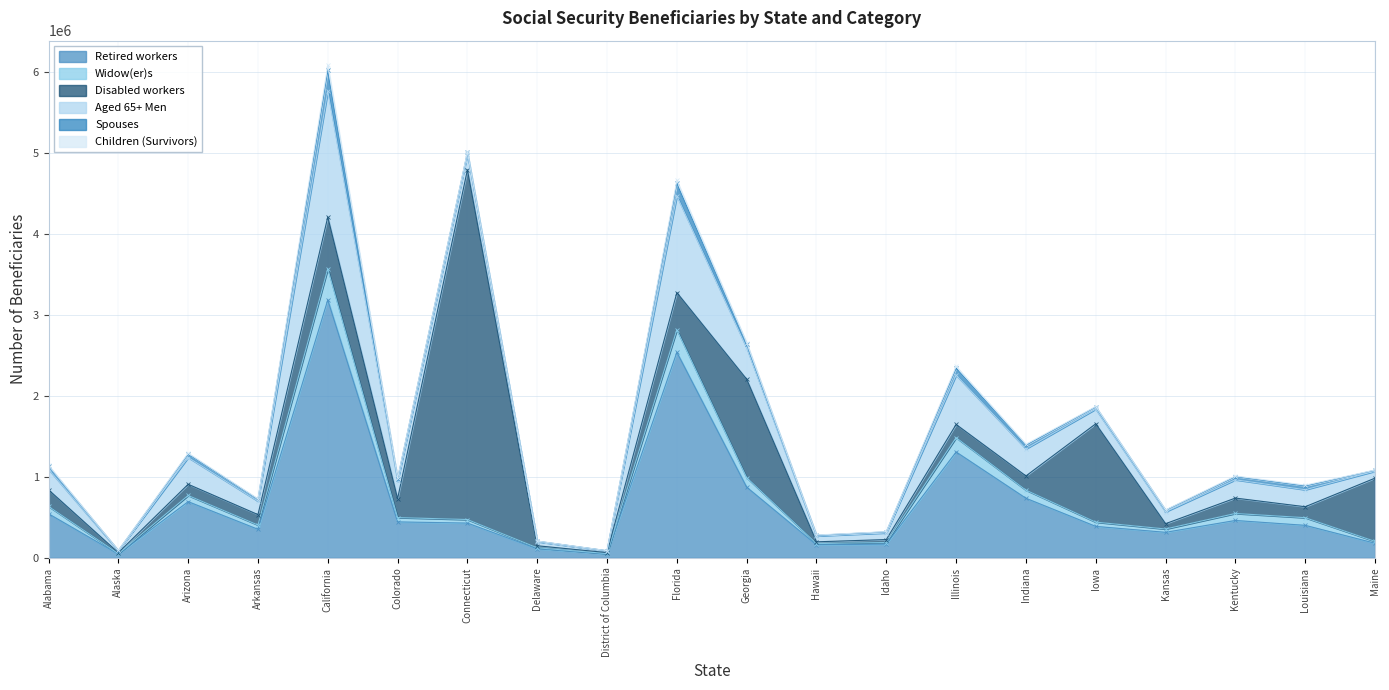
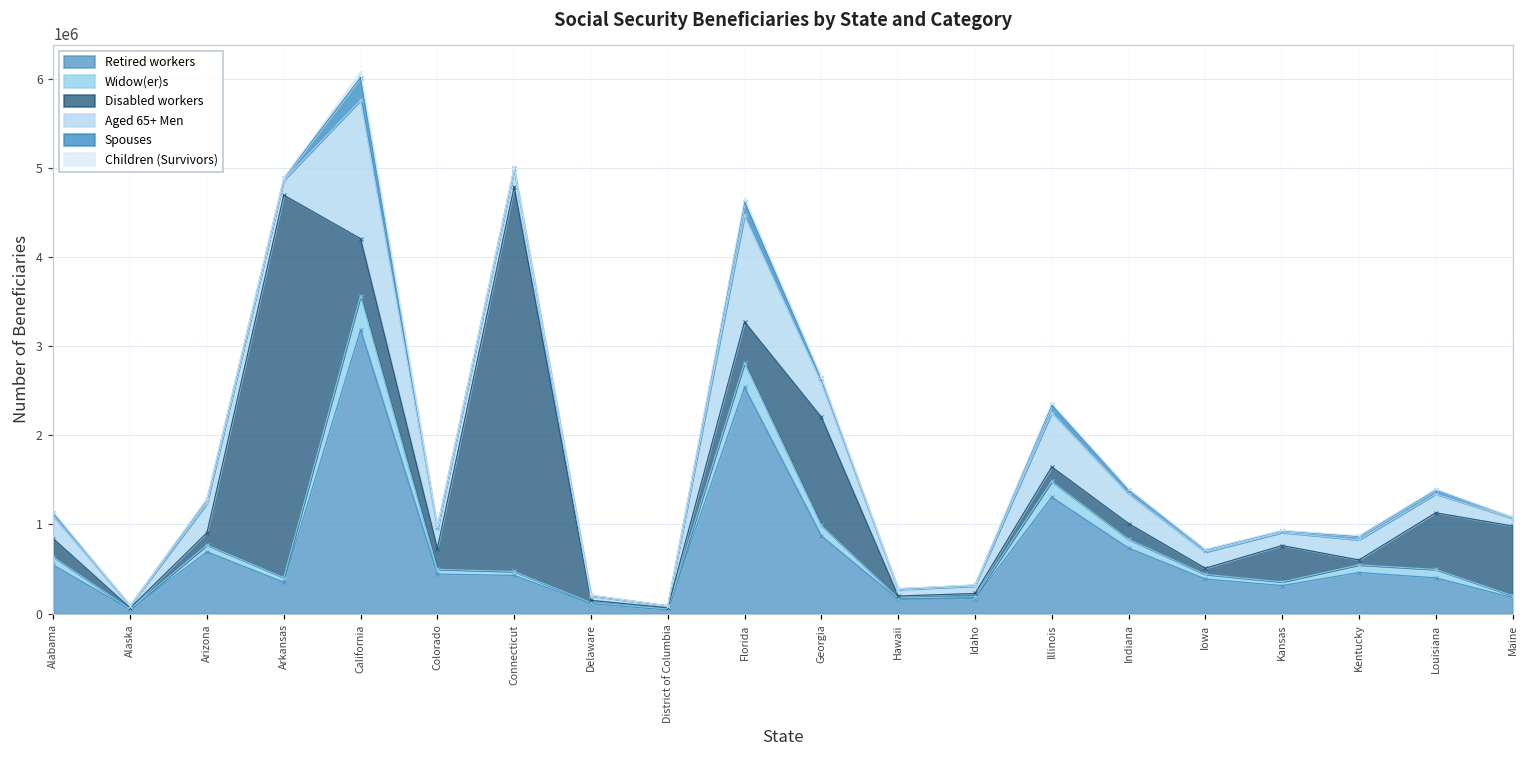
Disabled workers, Arkansas: 100000 -> 4300000
Disabled workers, Iowa: 1200000 -> 100000
Disabled workers, Kansas: 100000 -> 400000
Disabled workers, Kentucky: 200000 -> 100000
Disabled workers, Louisiana: 100000 -> 600000
